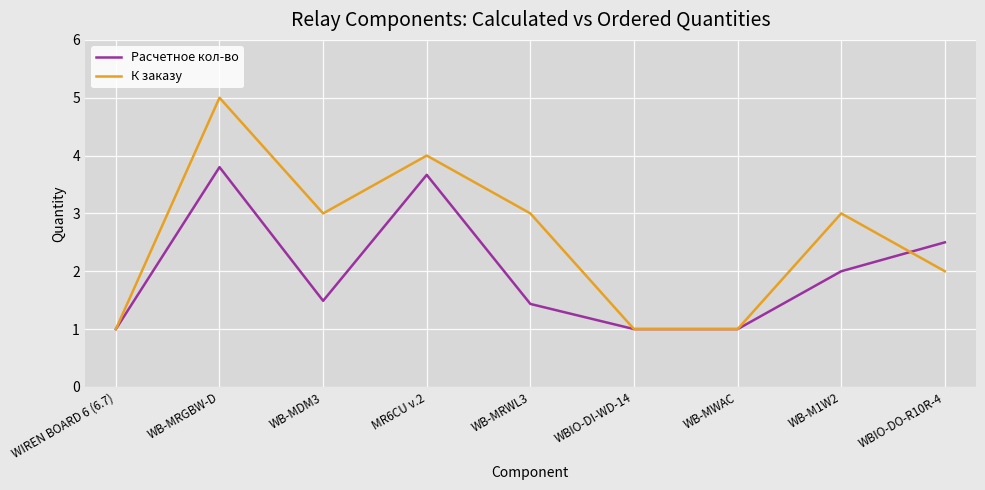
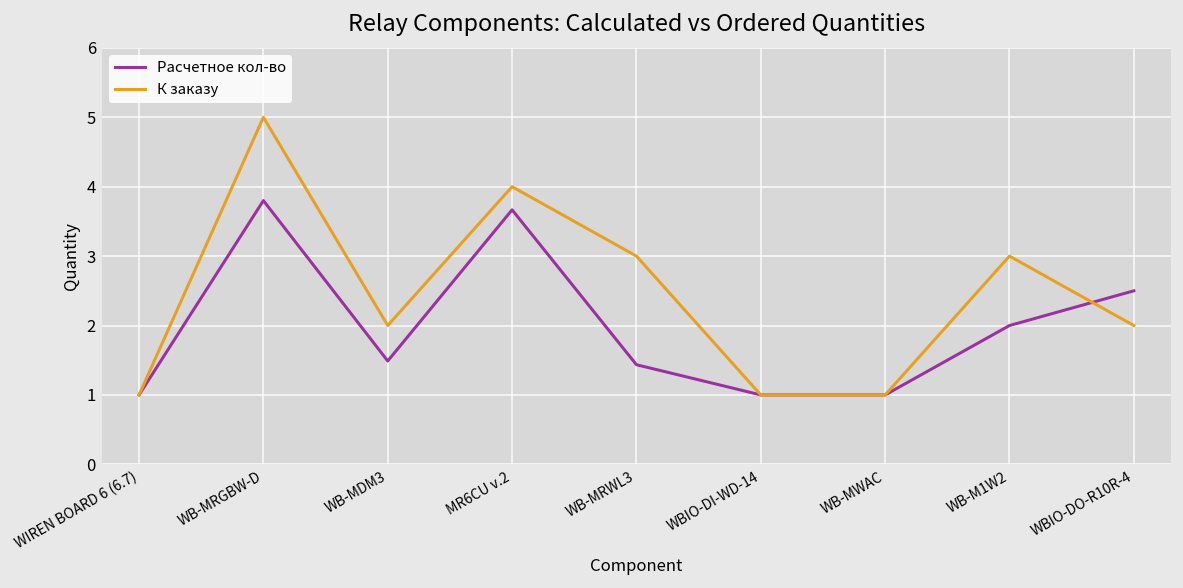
К заказу, WB-MDM3: 3 -> 2
